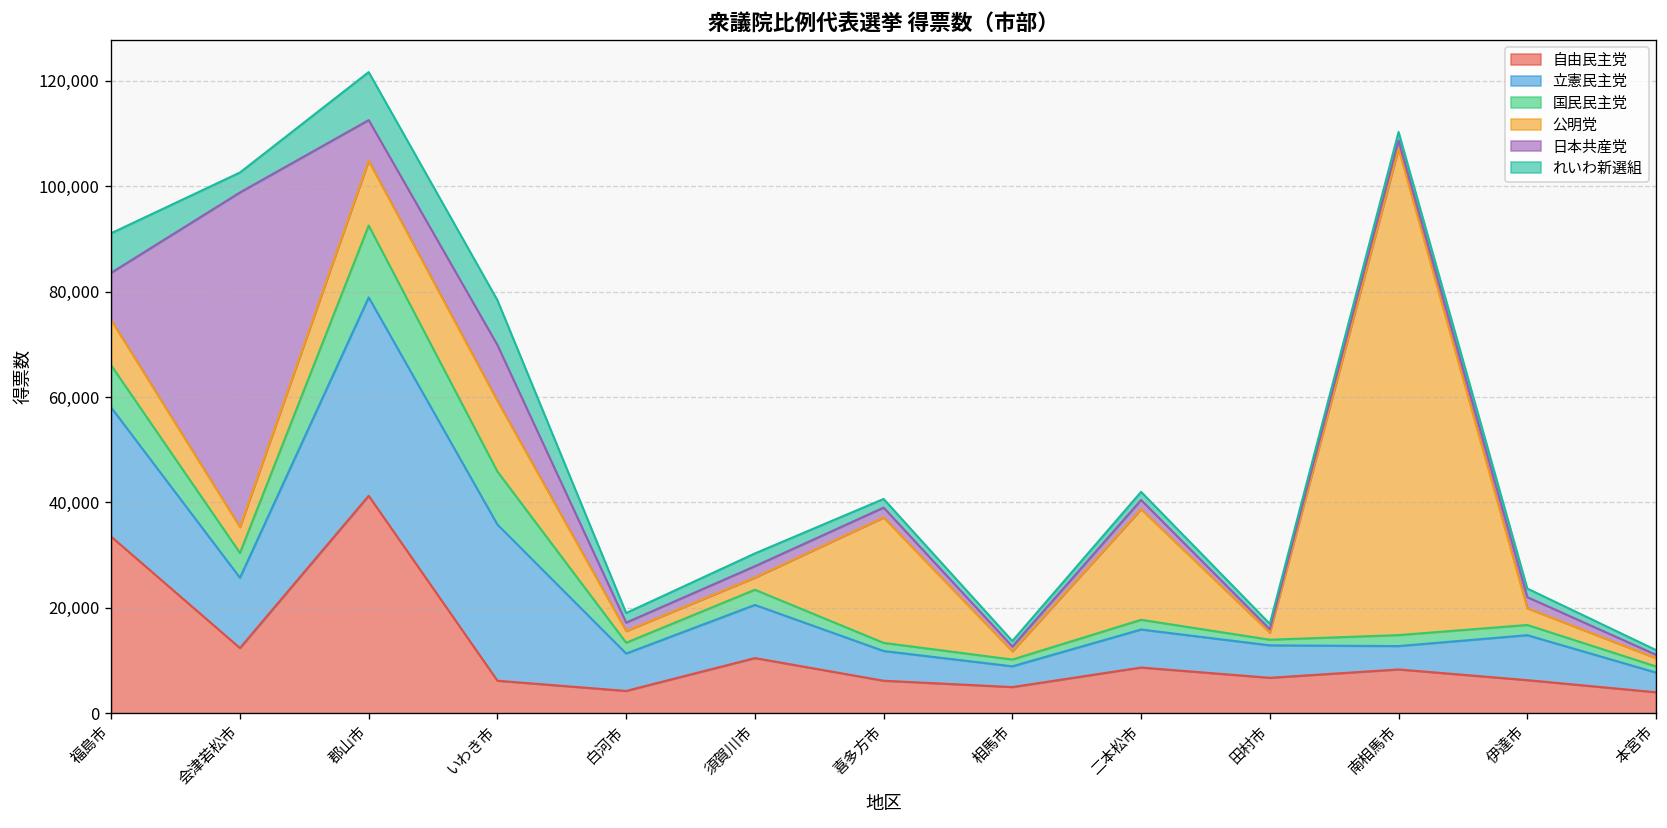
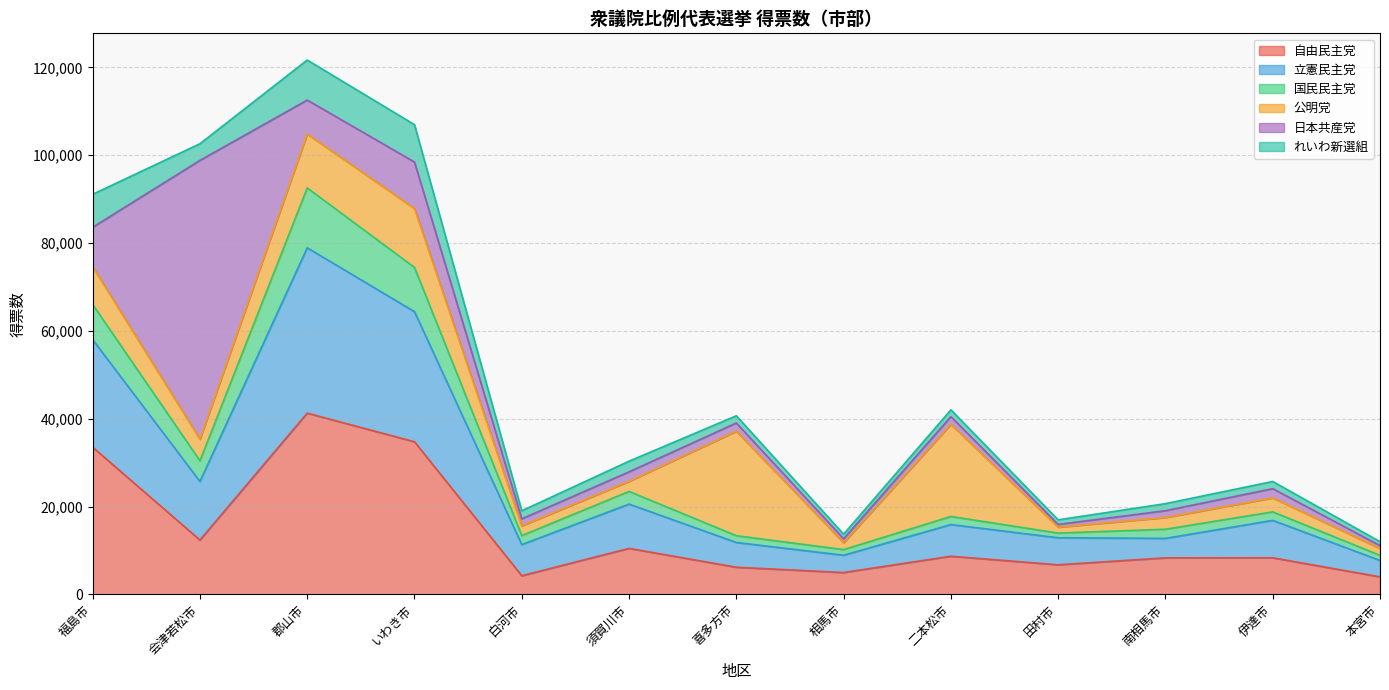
自由民主党, いわき市: 6,000 -> 35,000
公明党, 南相馬市: 92,000 -> 3,000
自由民主党, 伊達市: 6,000 -> 8,000
